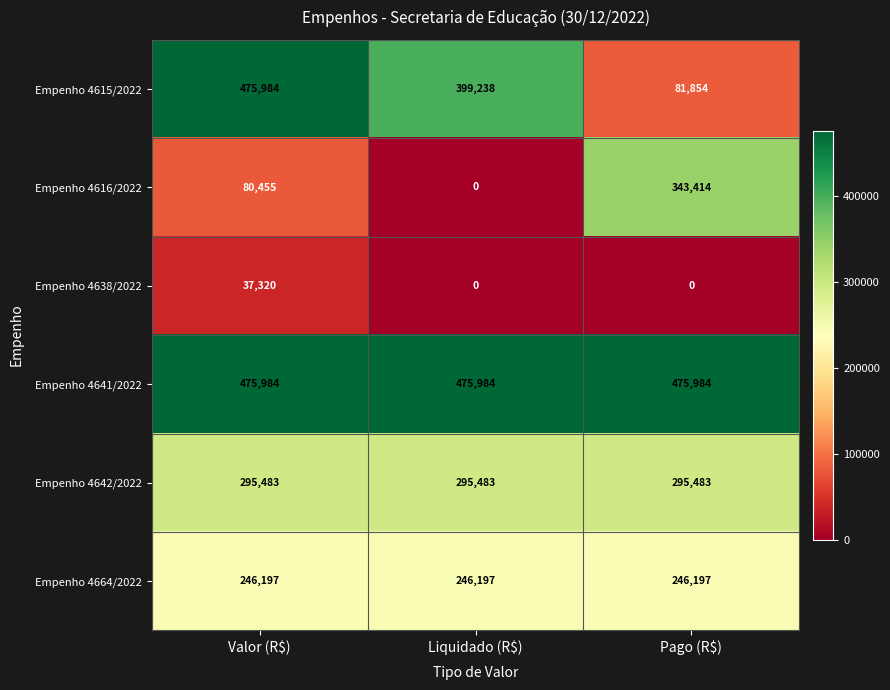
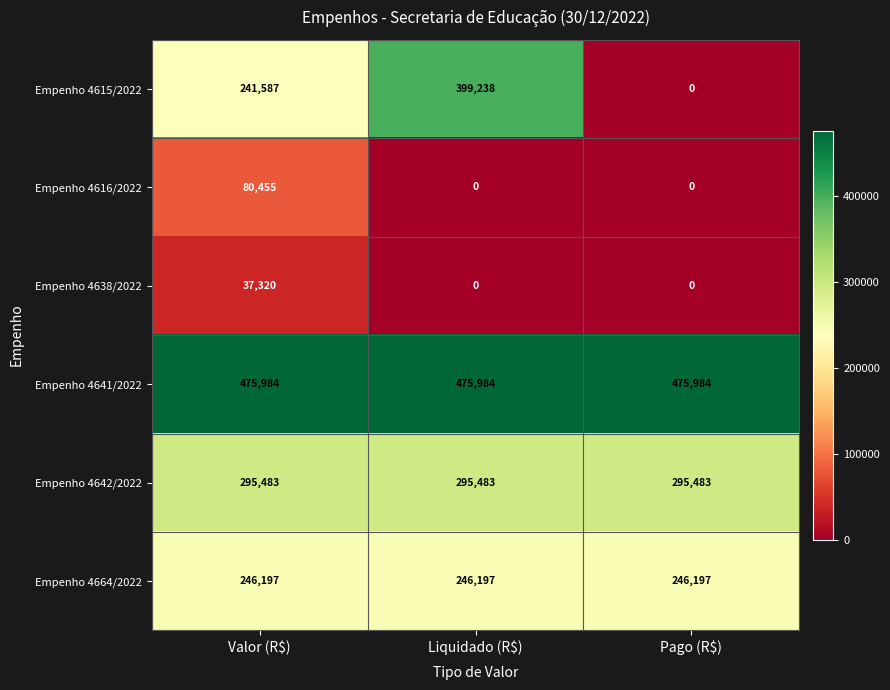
Empenho 4615/2022, Valor (R$): 475,984 -> 241,587
Empenho 4615/2022, Pago (R$): 81,854 -> 0
Empenho 4616/2022, Pago (R$): 343,414 -> 0
